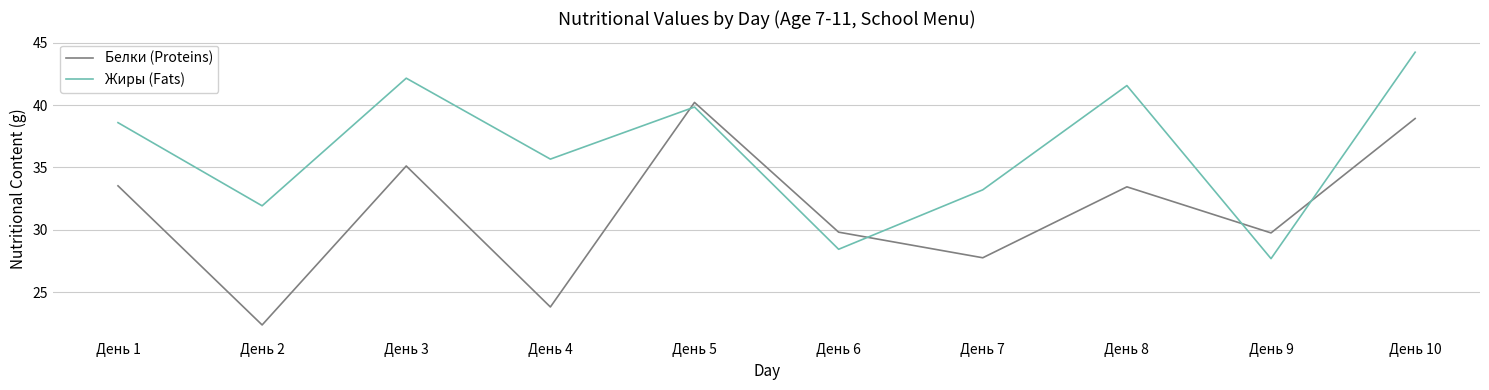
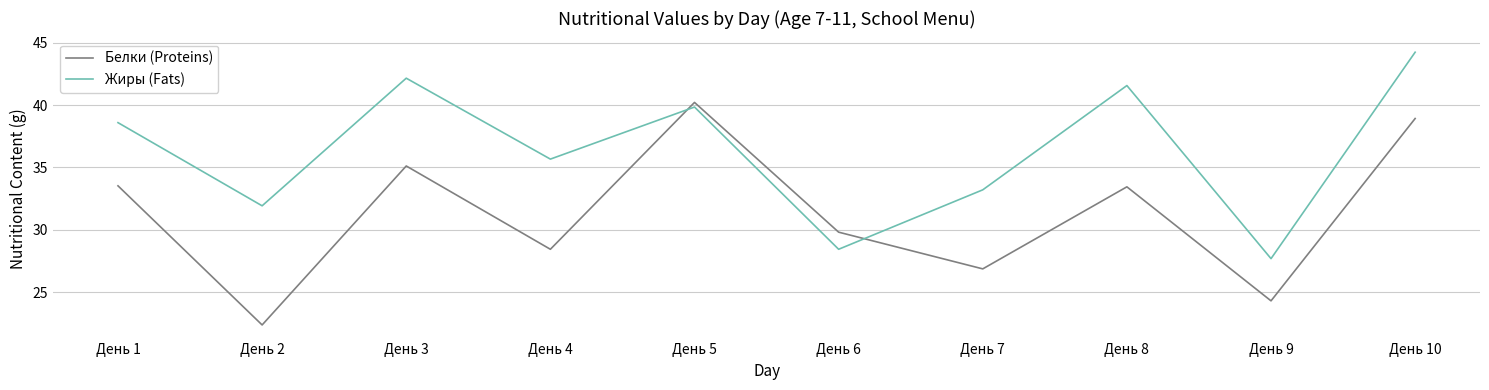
Белки (Proteins), День 4: 23.8 -> 28.5
Белки (Proteins), День 7: 27.8 -> 26.9
Белки (Proteins), День 9: 29.8 -> 24.3
